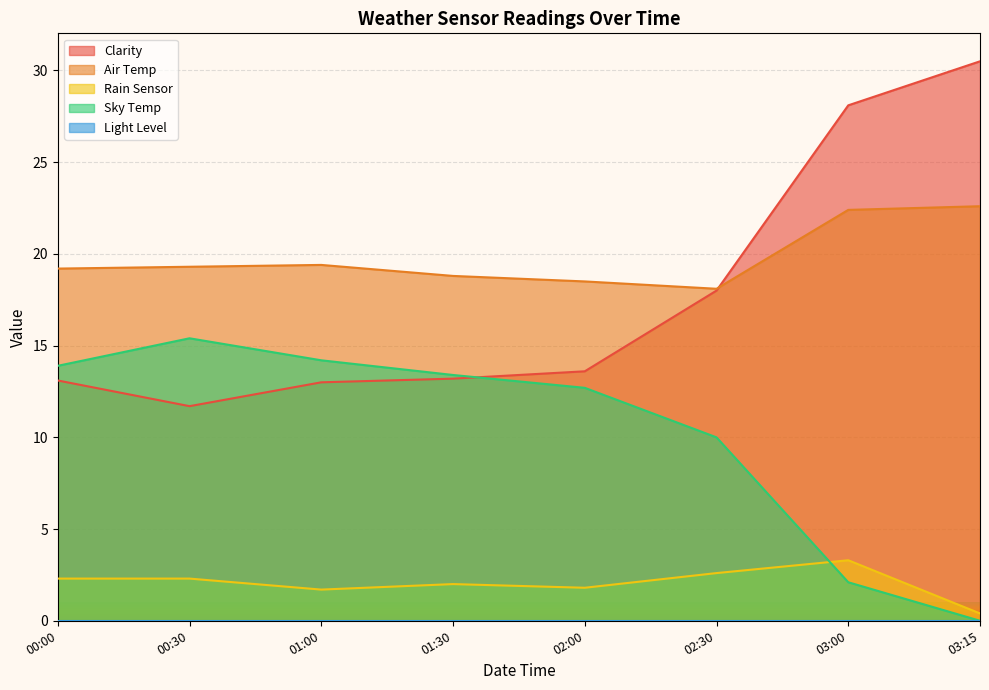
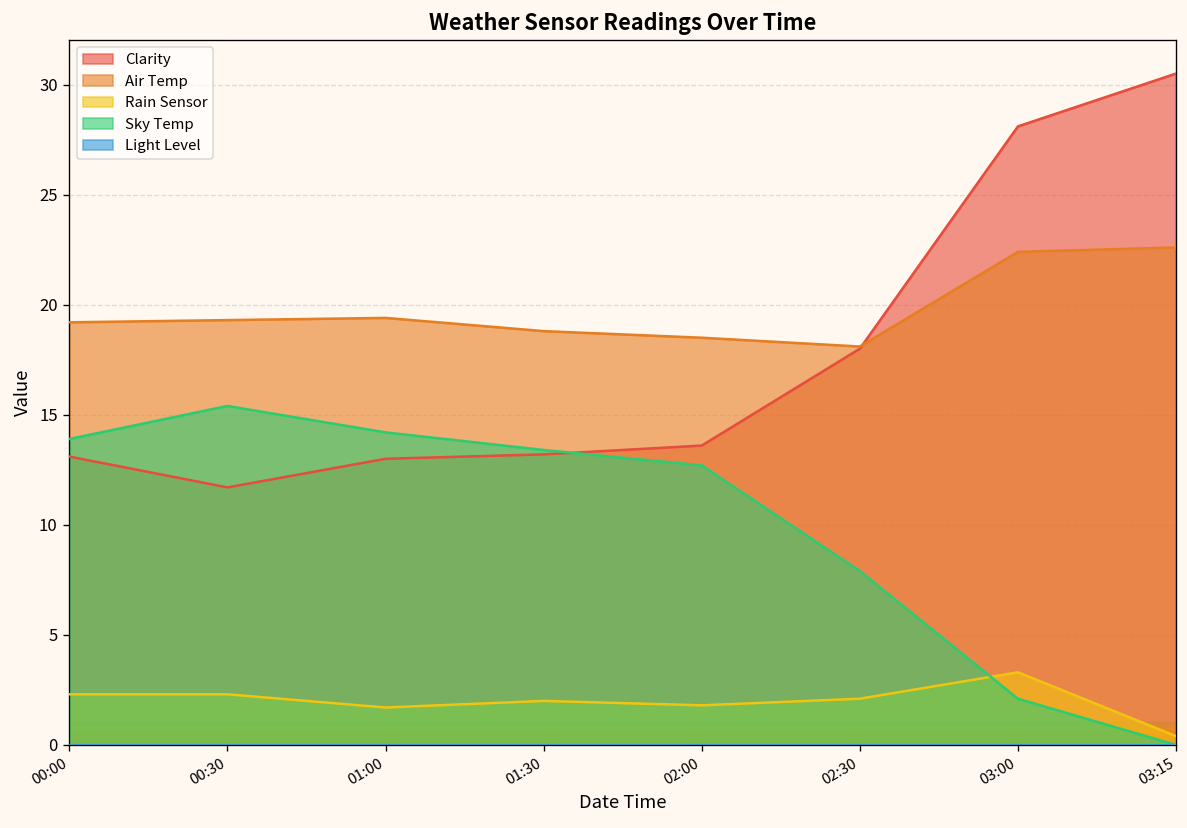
Rain Sensor, 02:30: 2.6 -> 2.1
Sky Temp, 02:30: 10.0 -> 7.9
